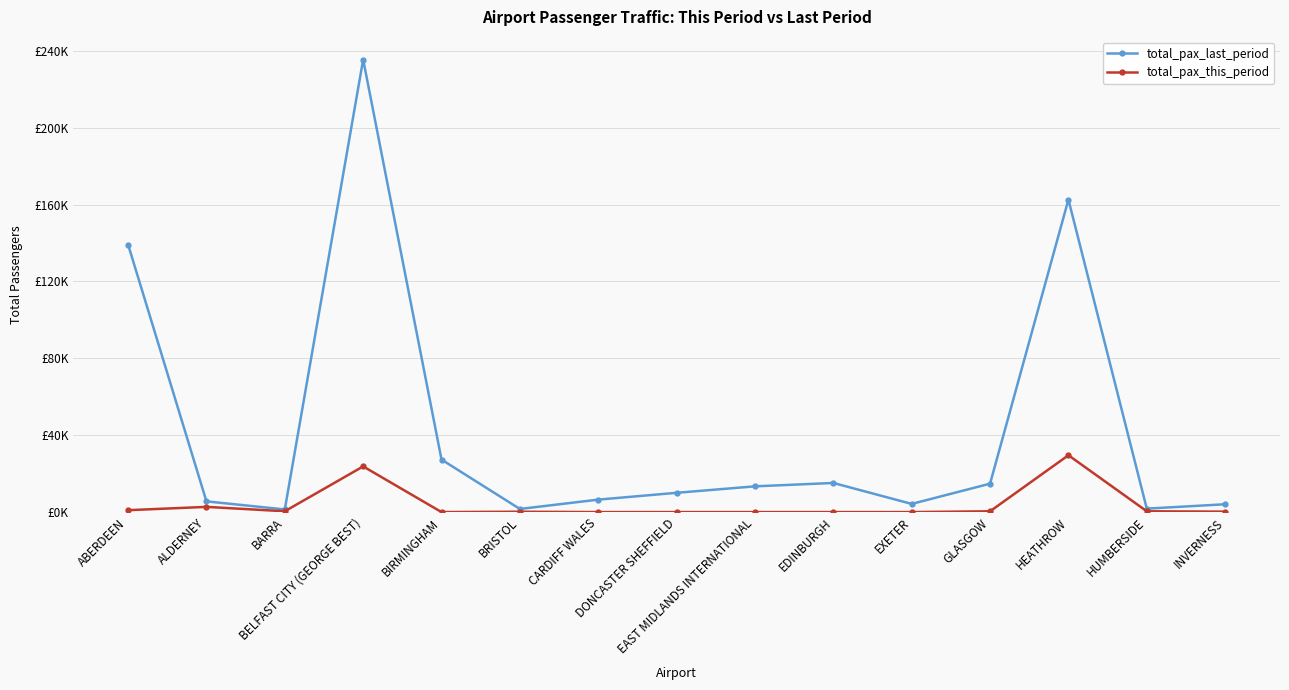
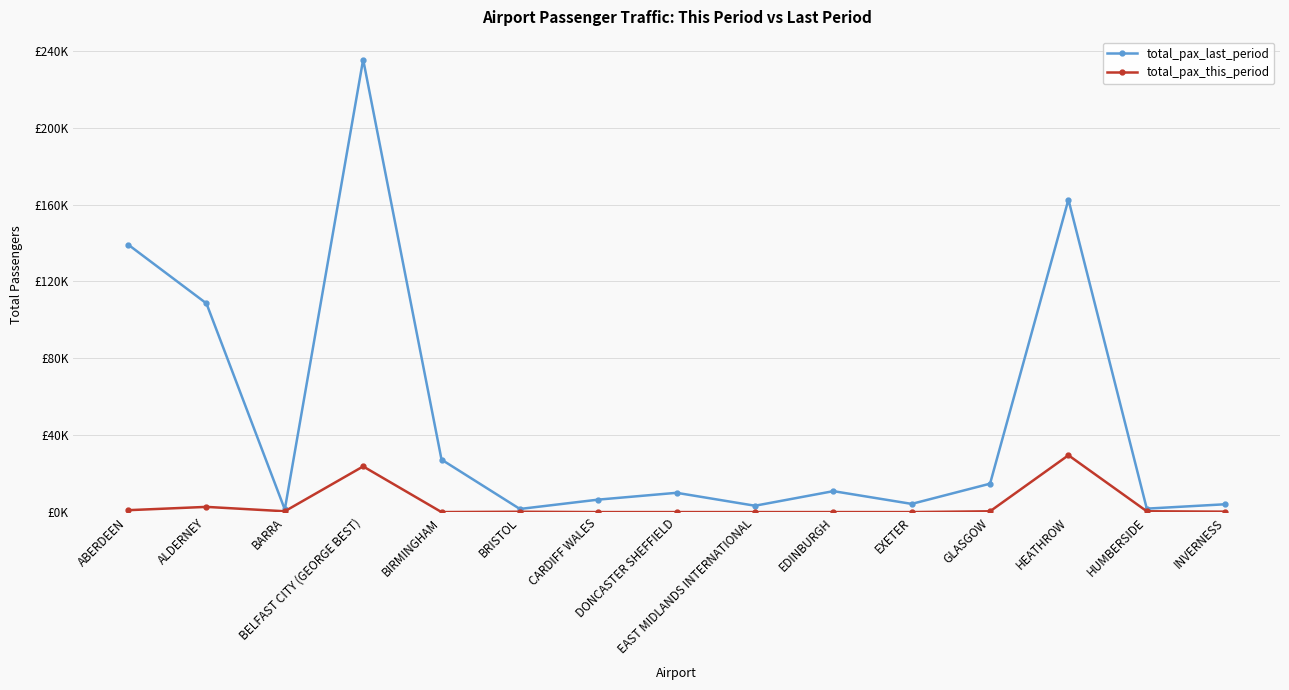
total_pax_last_period, ALDERNEY: £6000 -> £109000
total_pax_last_period, EAST MIDLANDS INTERNATIONAL: £13000 -> £3000
total_pax_last_period, EDINBURGH: £15000 -> £11000
